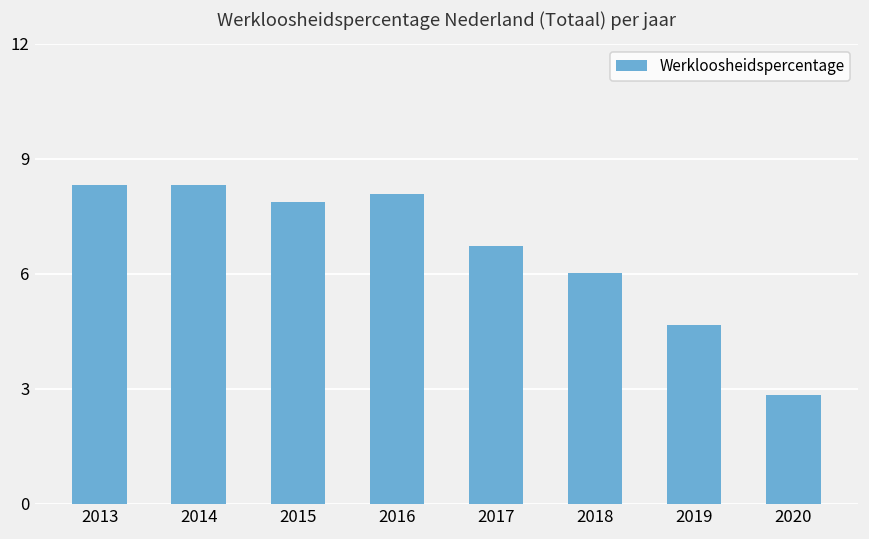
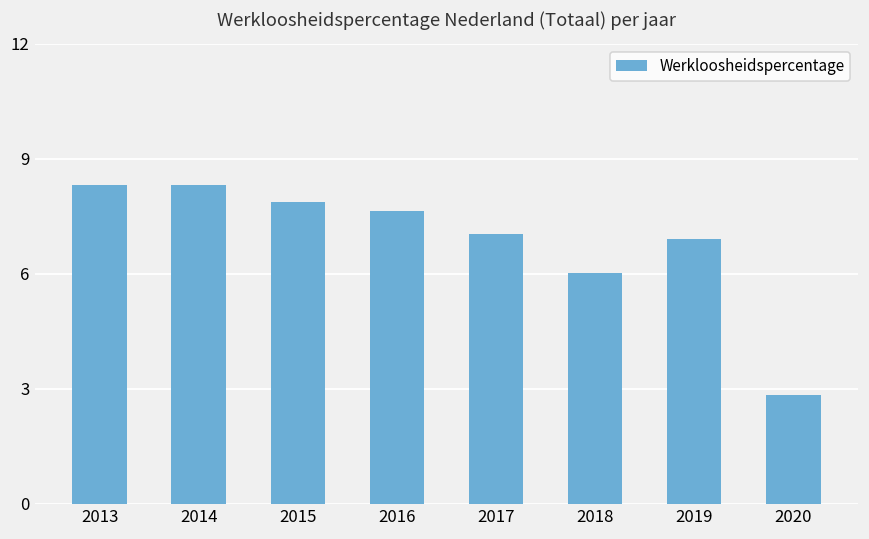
2016: 8.1 -> 7.6
2017: 6.7 -> 7.0
2019: 4.7 -> 6.9
